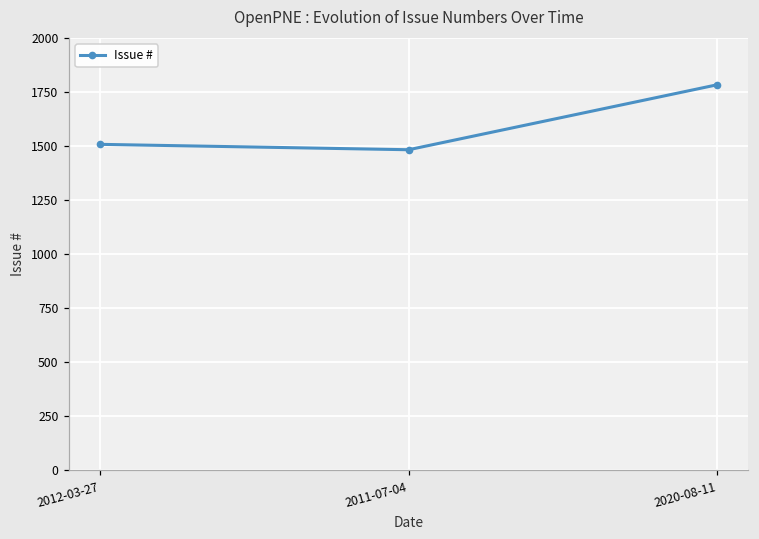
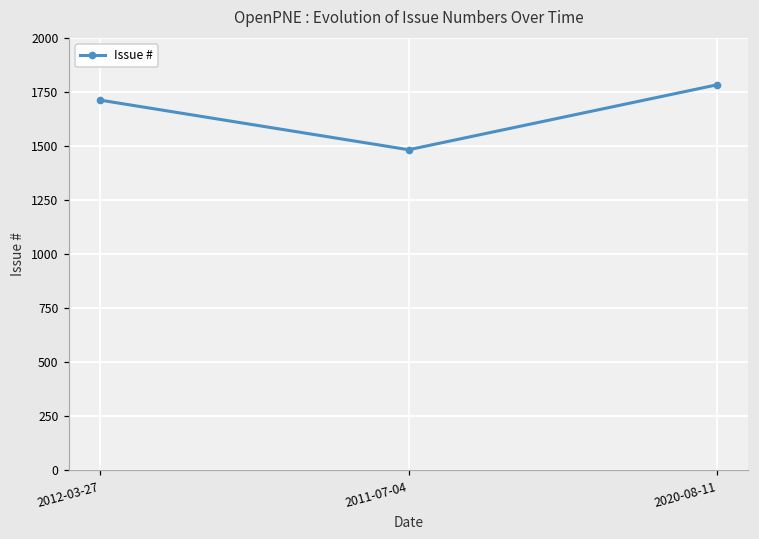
2012-03-27: 1510 -> 1710
